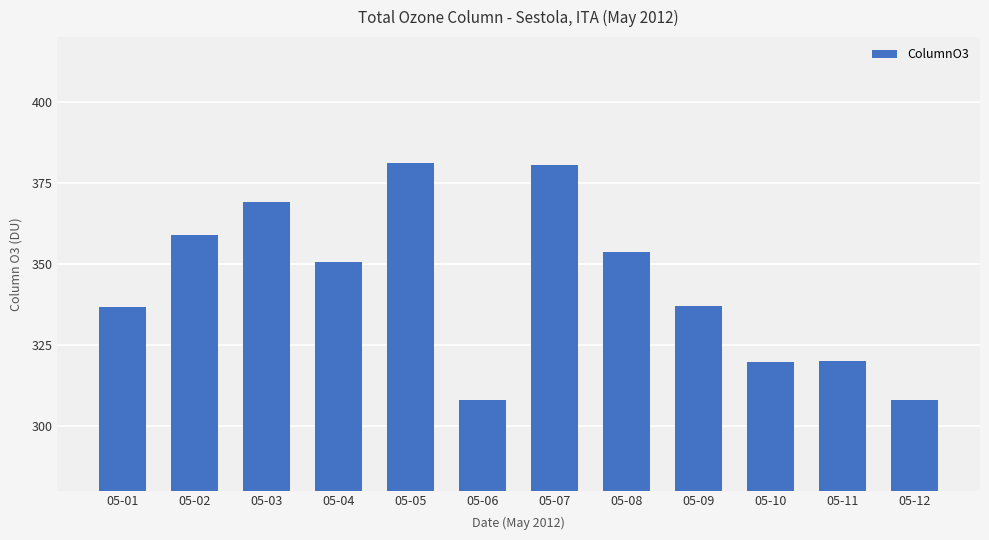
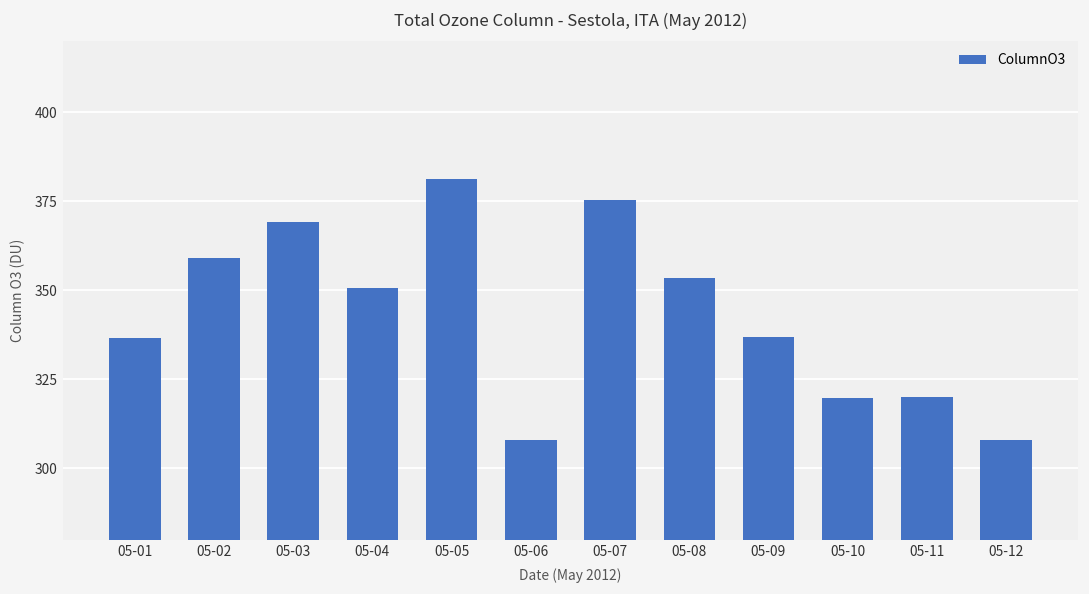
05-07: 380 -> 375
